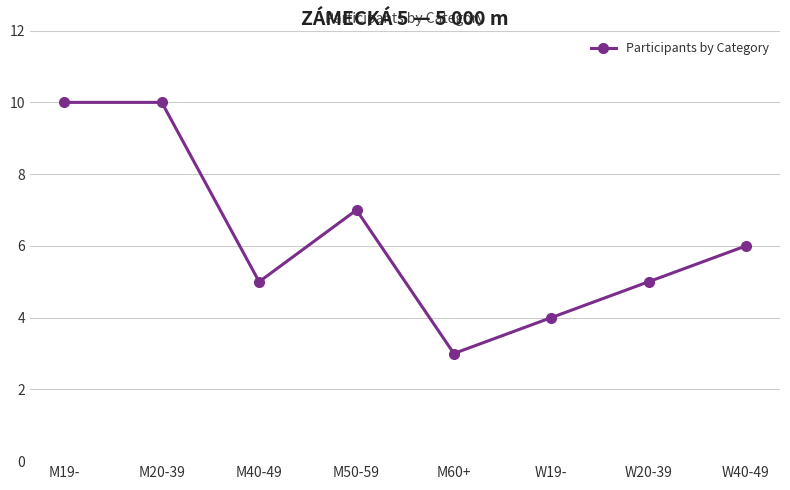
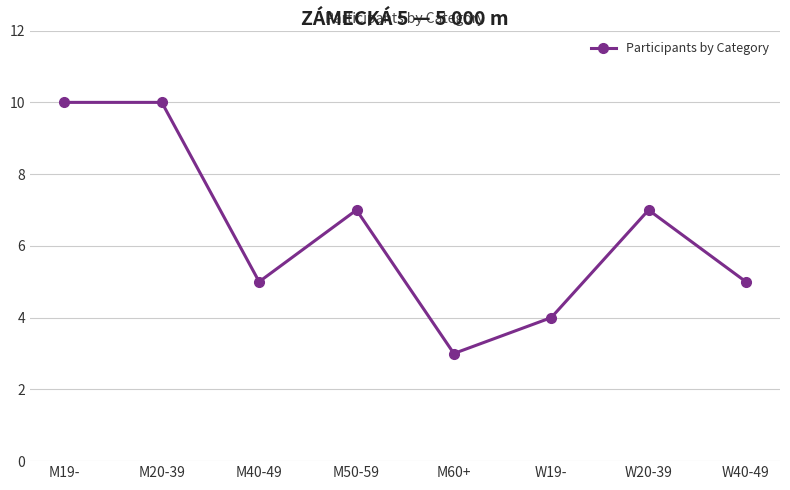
W20-39: 5 -> 7
W40-49: 6 -> 5
